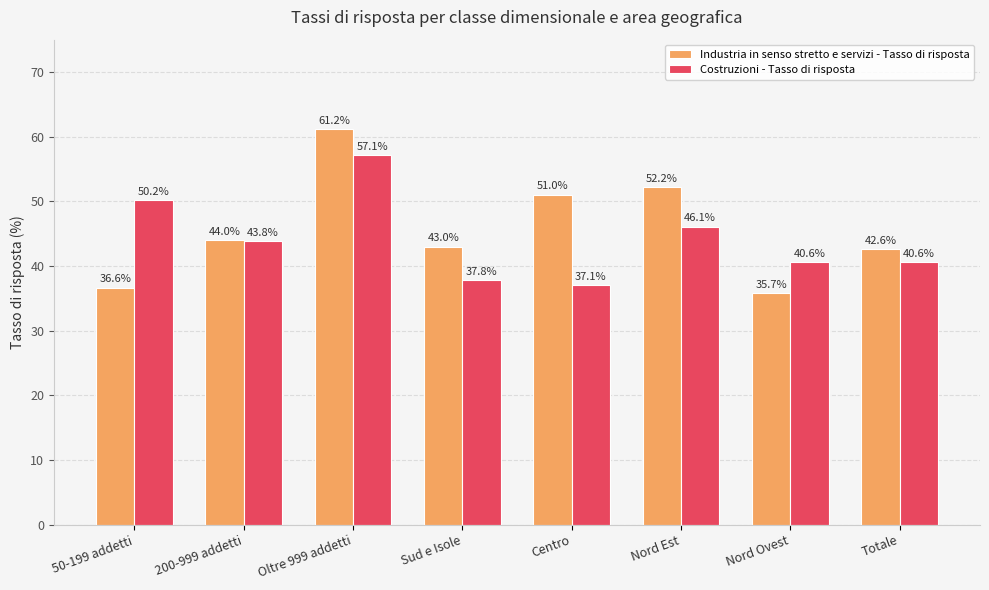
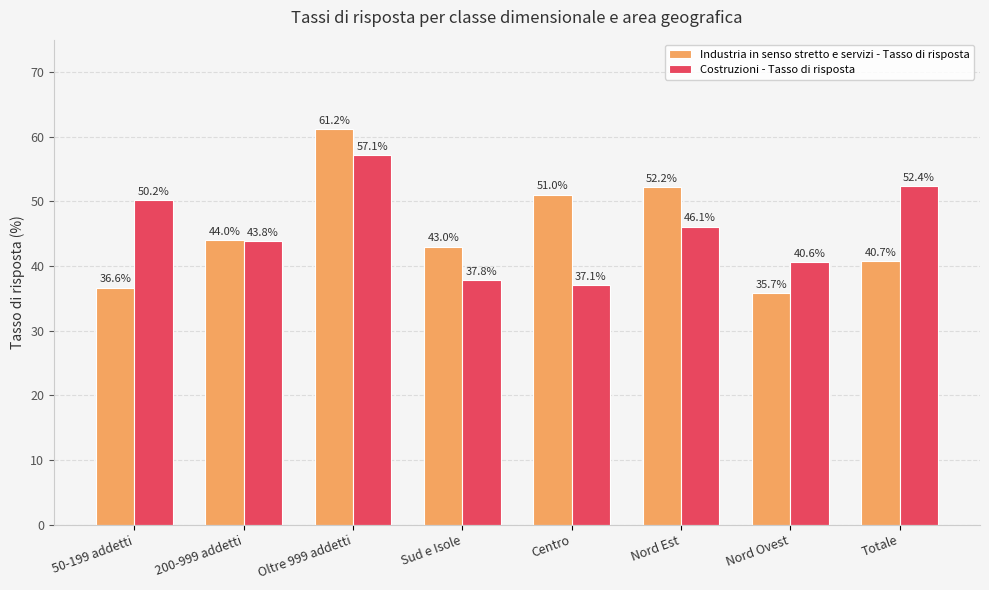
Industria in senso stretto e servizi - Tasso di risposta, Totale: 42.6% -> 40.7%
Costruzioni - Tasso di risposta, Totale: 40.6% -> 52.4%
